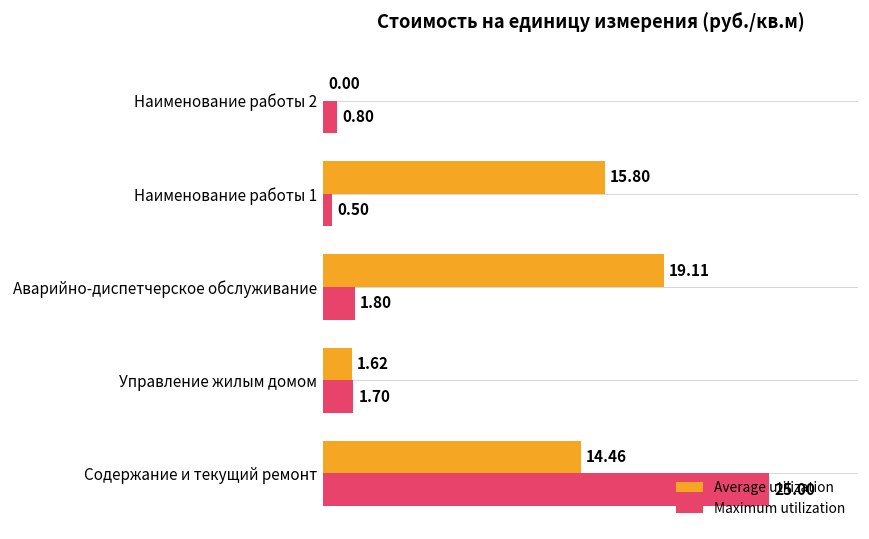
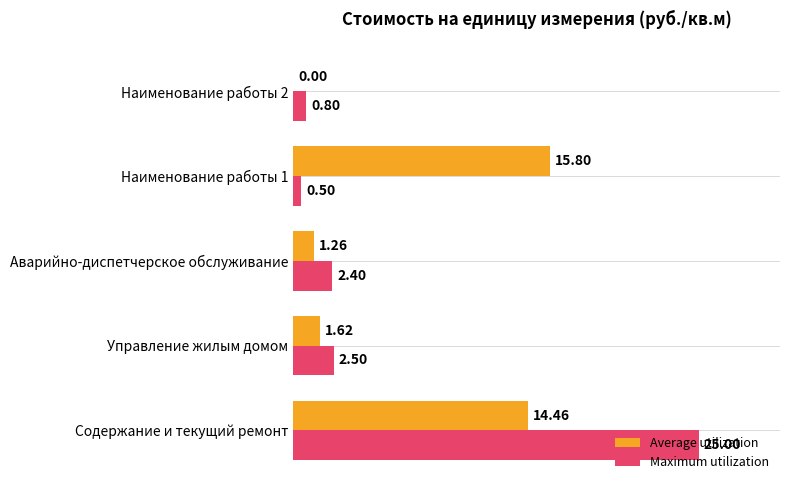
Average utilization, Аварийно-диспетчерское обслуживание: 19.11 -> 1.26
Maximum utilization, Аварийно-диспетчерское обслуживание: 1.80 -> 2.40
Maximum utilization, Управление жилым домом: 1.70 -> 2.50
